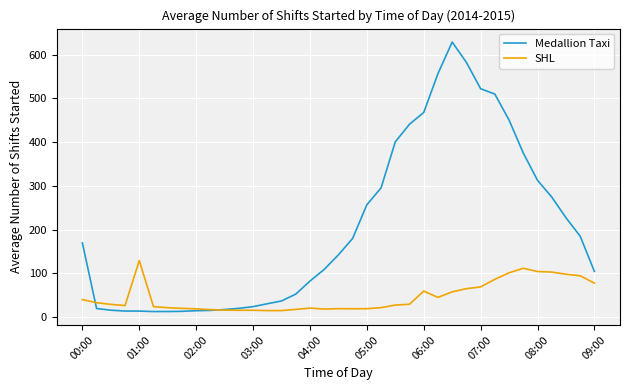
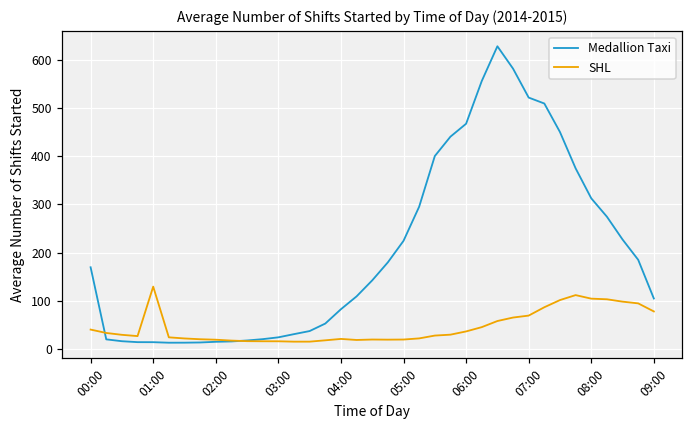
Medallion Taxi, 05:00: 260 -> 220
SHL, 06:00: 60 -> 40
